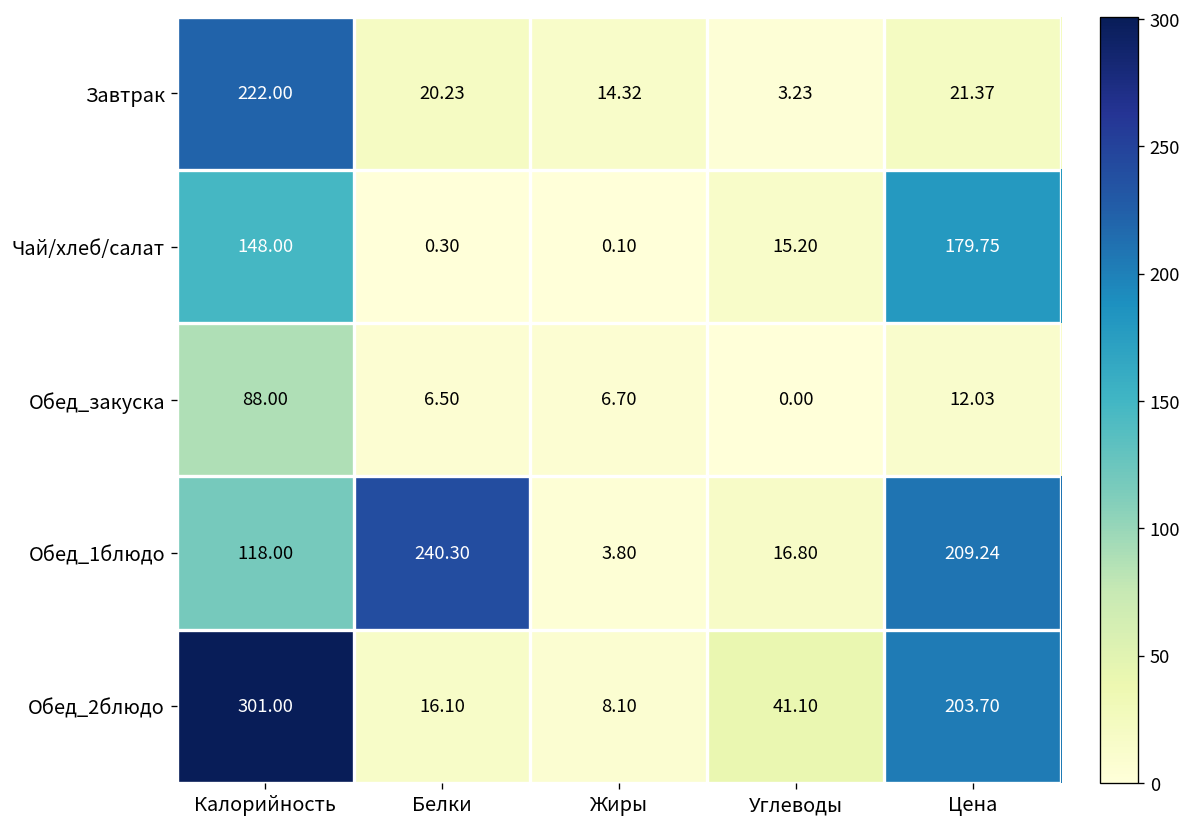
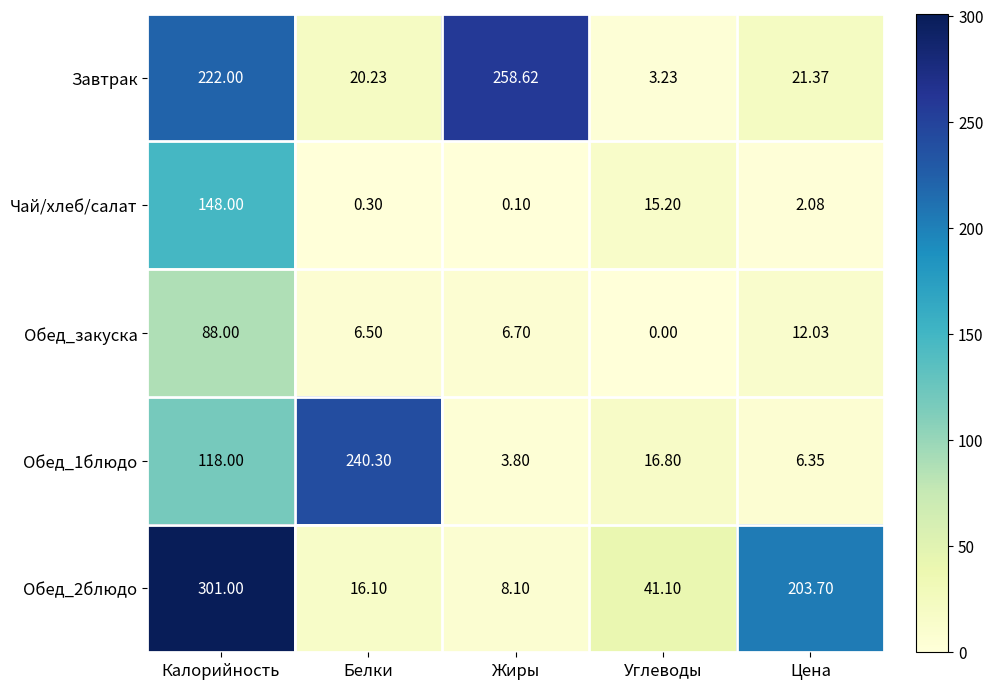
Завтрак, Жиры: 14.32 -> 258.62
Чай/хлеб/салат, Цена: 179.75 -> 2.08
Обед_1блюдо, Цена: 209.24 -> 6.35
